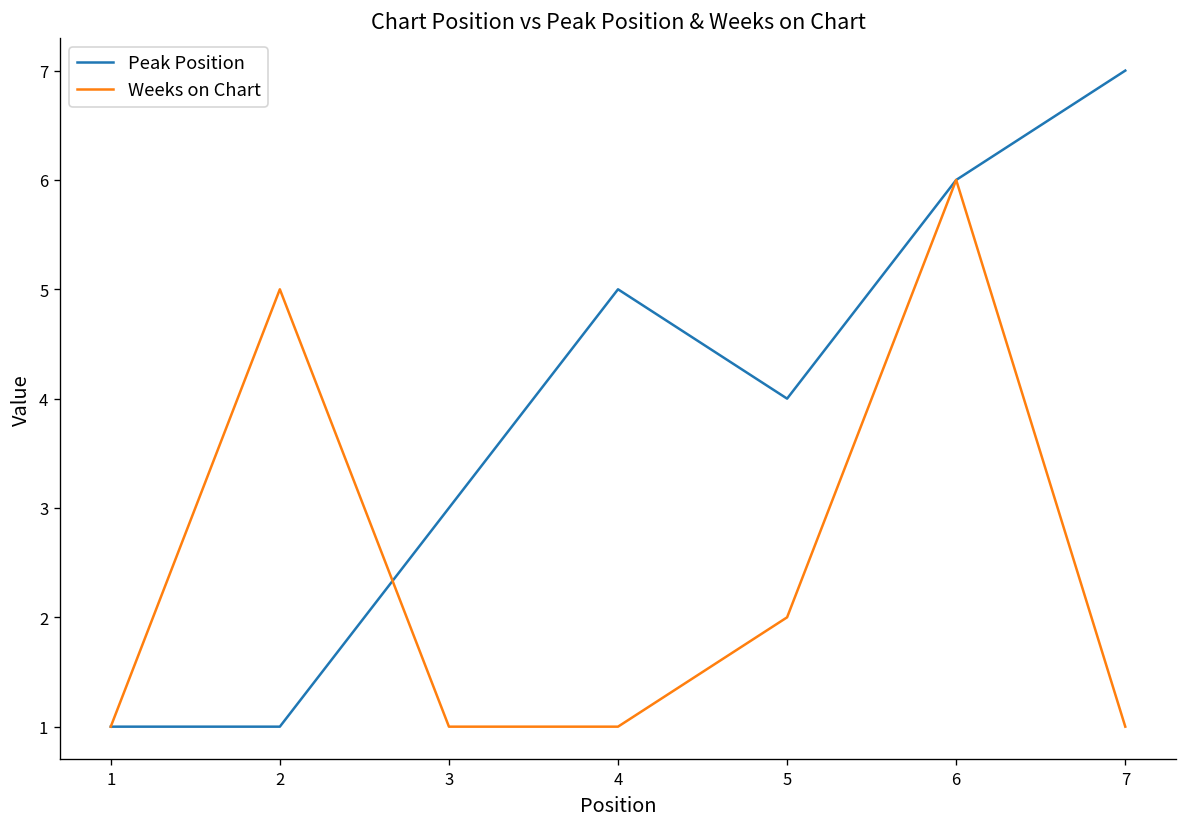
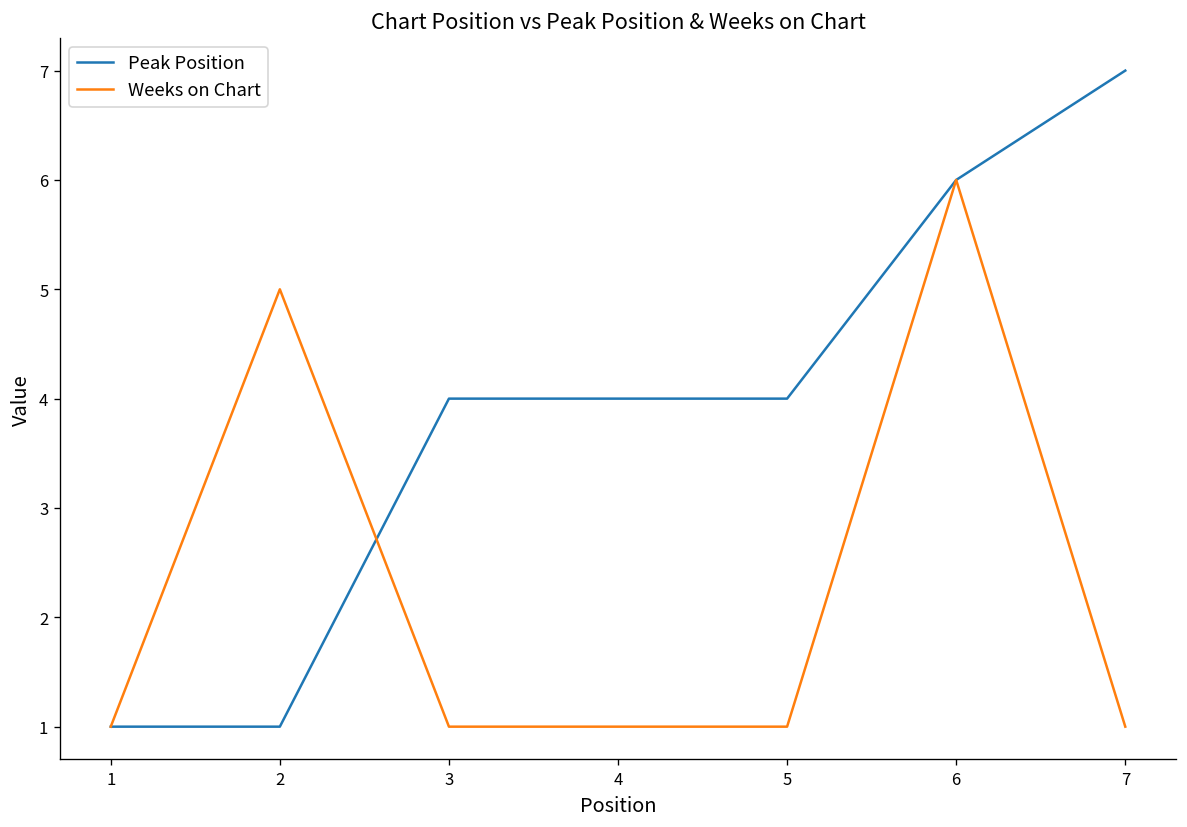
Peak Position, 3: 3 -> 4
Peak Position, 4: 5 -> 4
Weeks on Chart, 5: 2 -> 1
